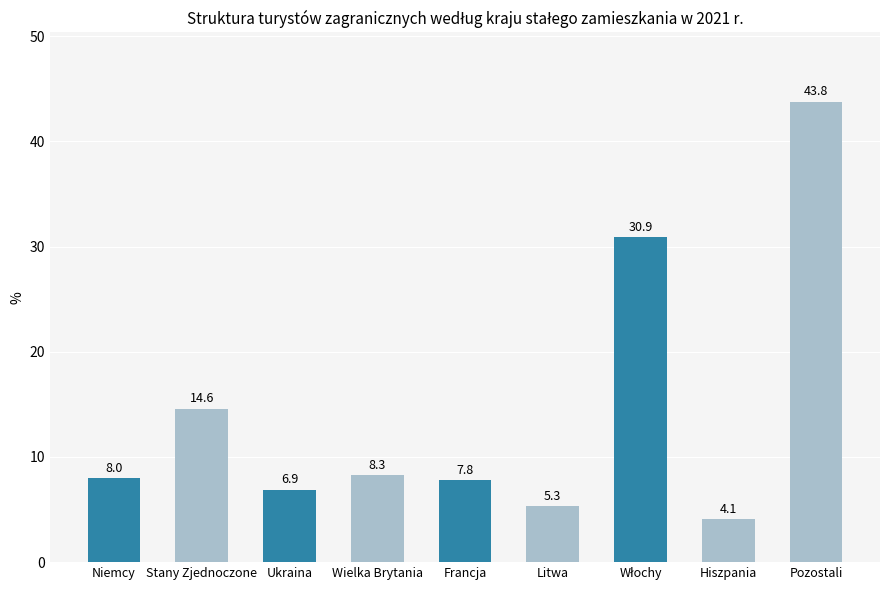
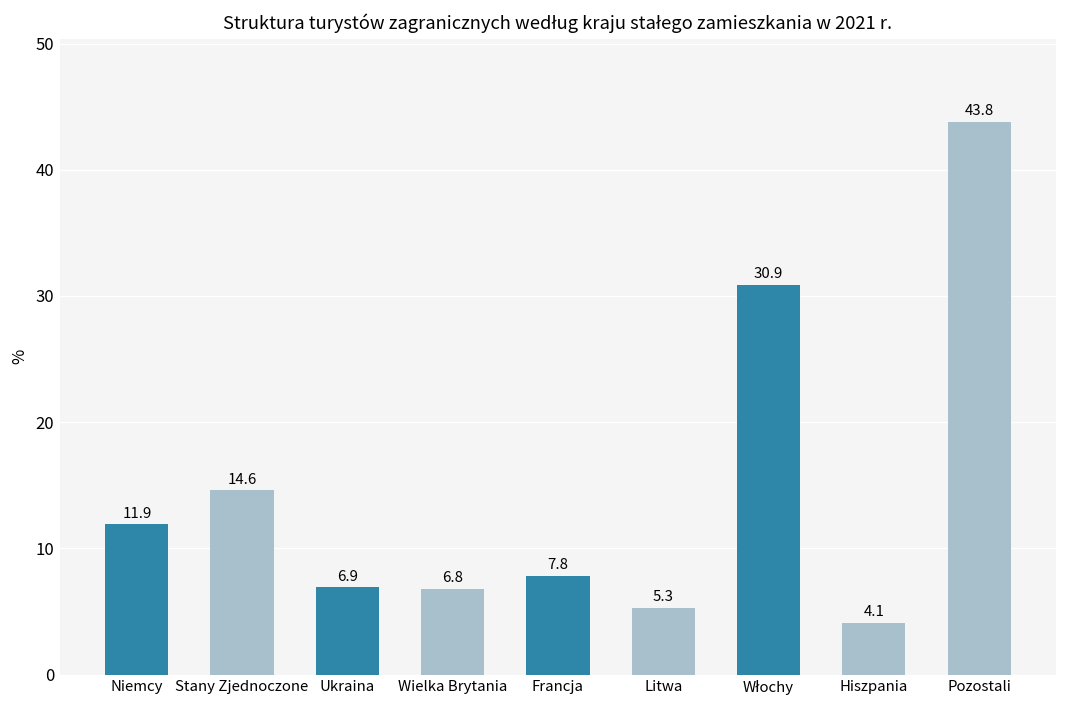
Niemcy: 8.0 -> 11.9
Wielka Brytania: 8.3 -> 6.8
